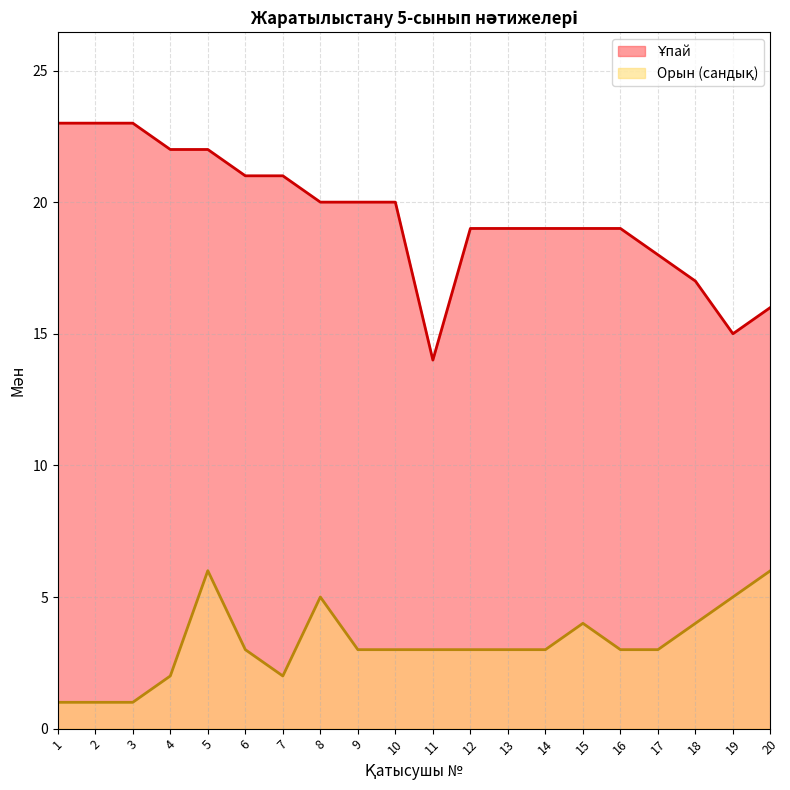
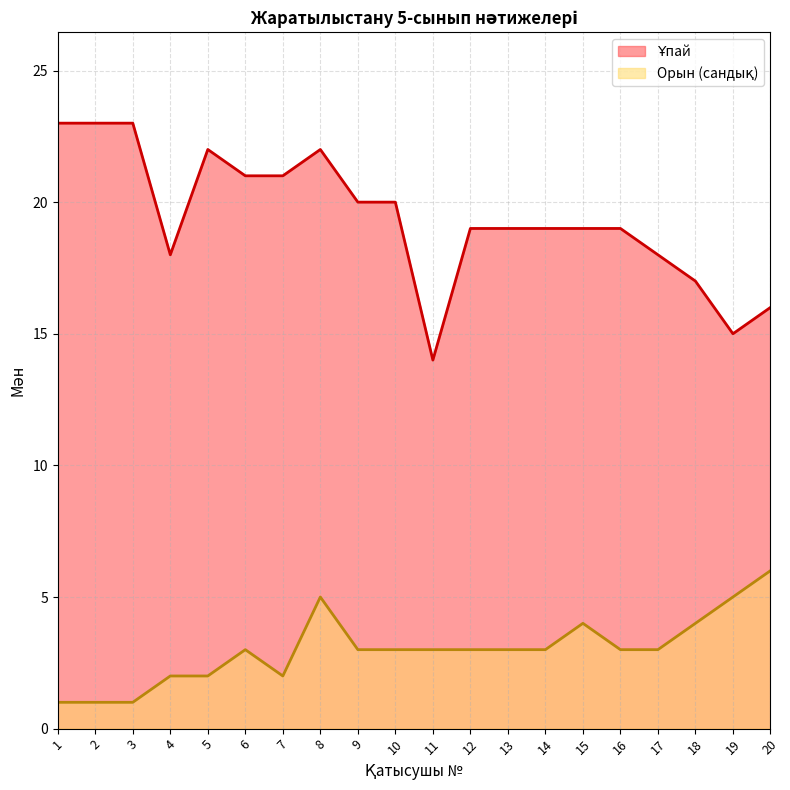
Ұпай, 4: 22 -> 18
Орын (сандық), 5: 6 -> 2
Ұпай, 8: 20 -> 22
